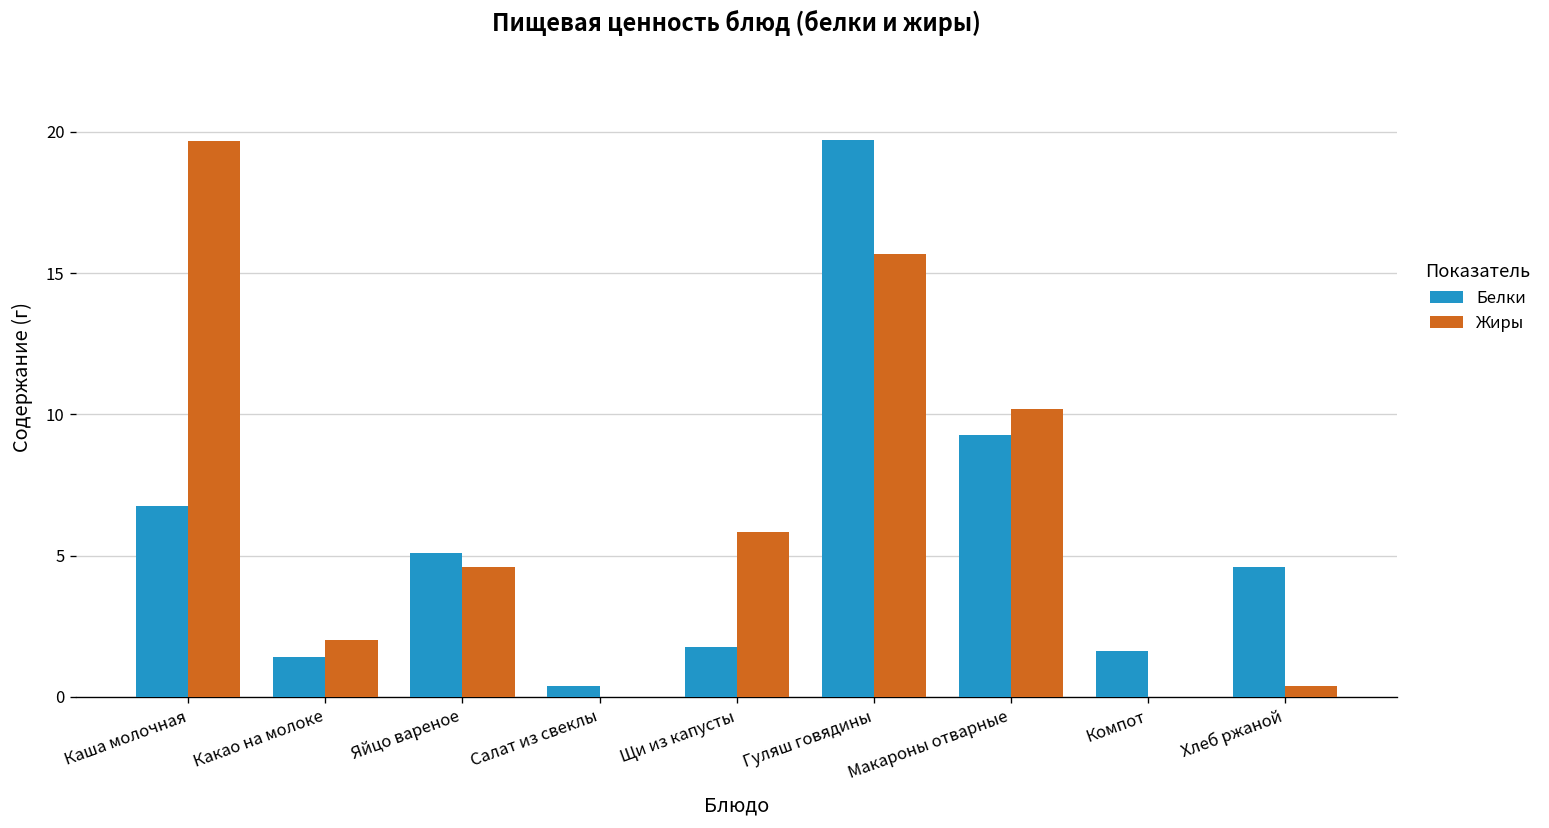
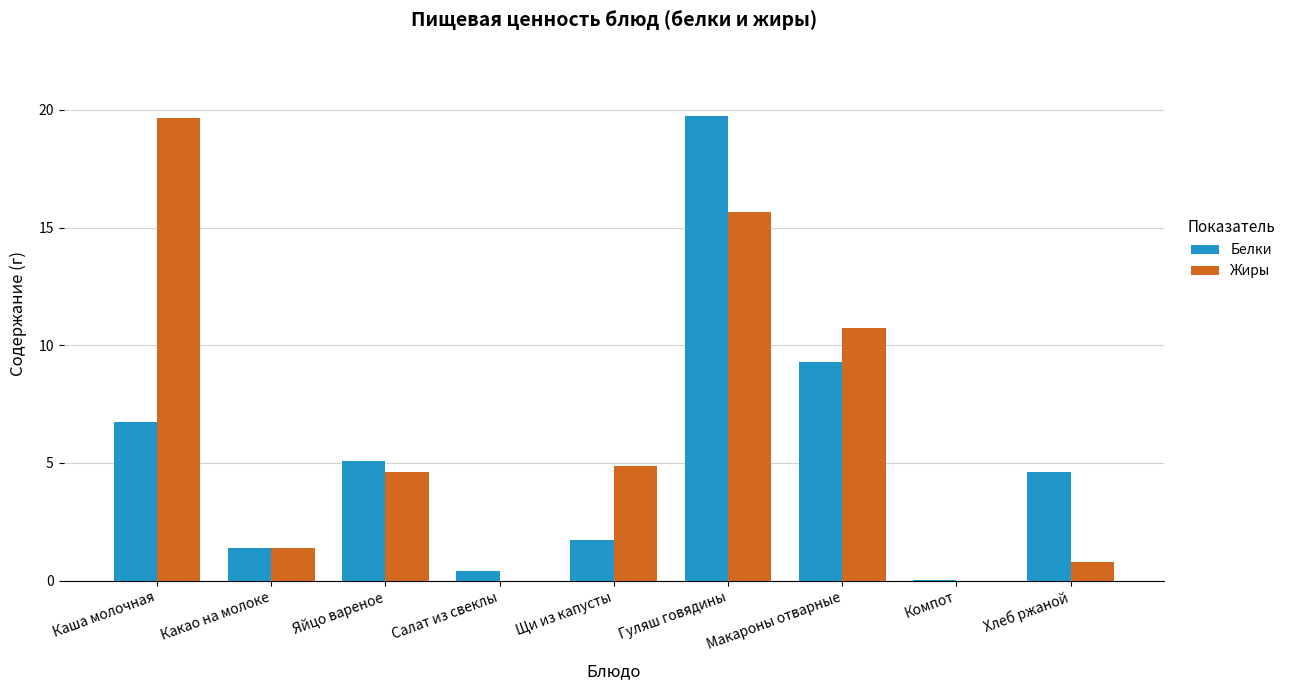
Жиры, Какао на молоке: 2.0 -> 1.4
Жиры, Щи из капусты: 5.8 -> 4.9
Жиры, Макароны отварные: 10.2 -> 10.7
Белки, Компот: 1.6 -> 0.0
Жиры, Хлеб ржаной: 0.4 -> 0.8
